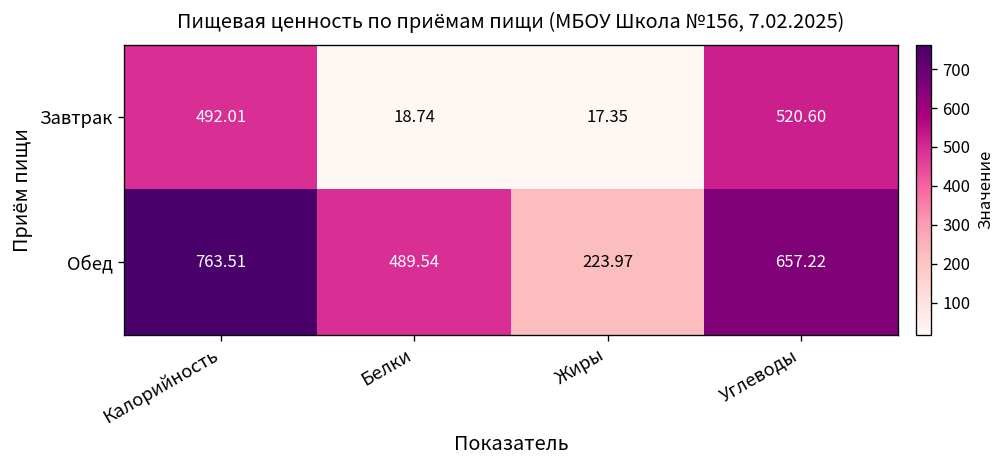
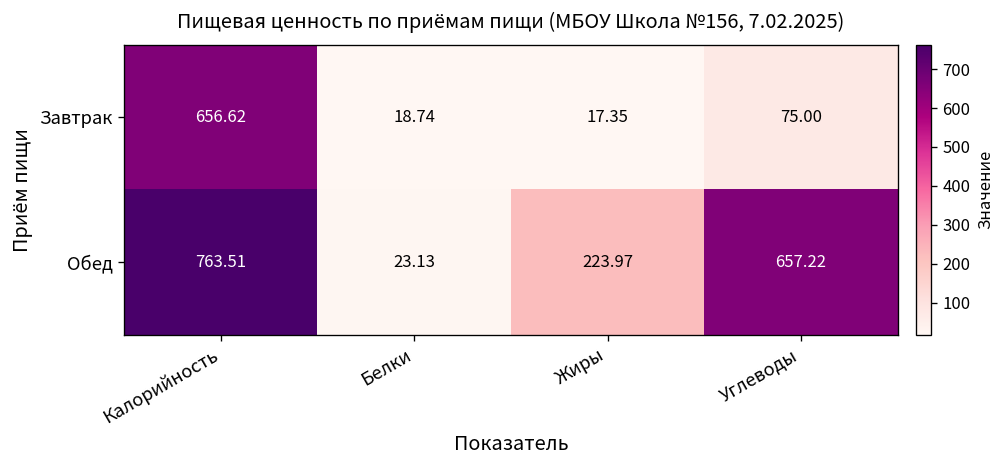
Завтрак, Калорийность: 492.01 -> 656.62
Завтрак, Углеводы: 520.60 -> 75.00
Обед, Белки: 489.54 -> 23.13
